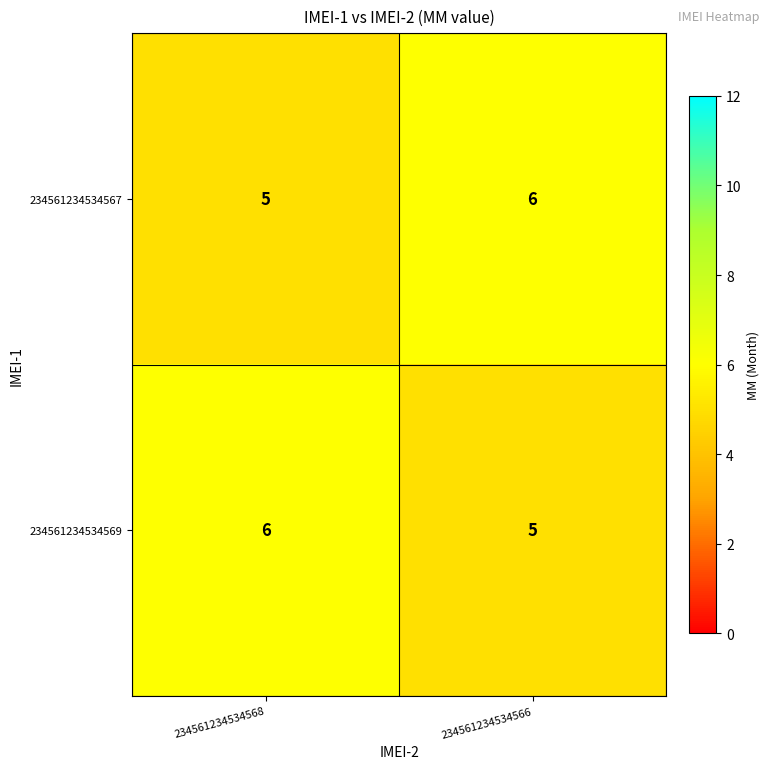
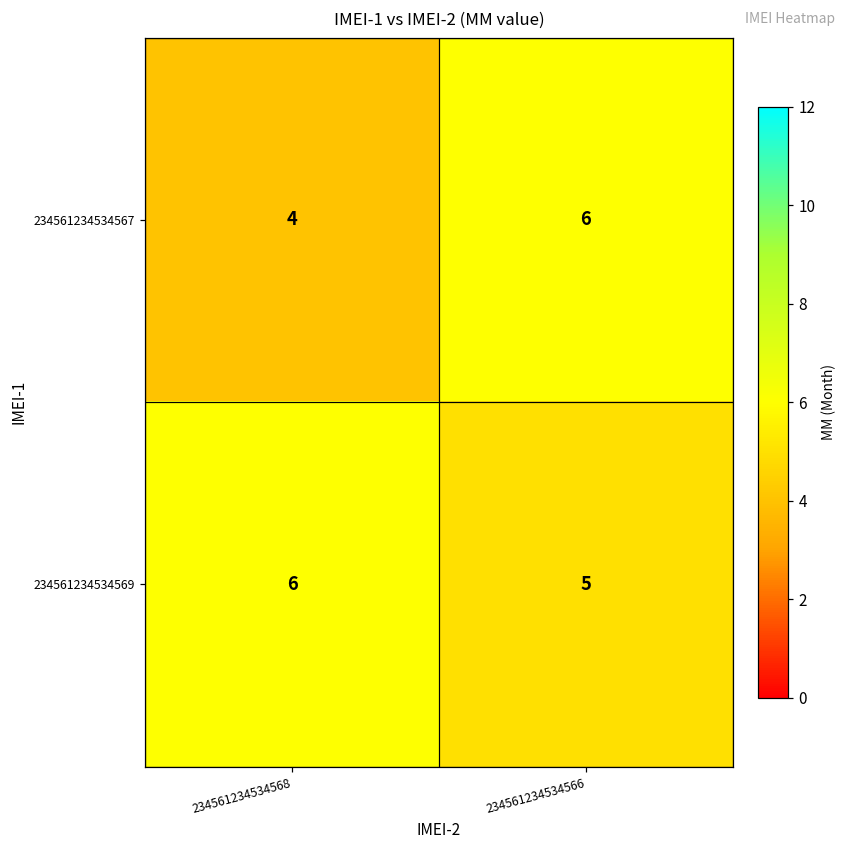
234561234534567, 234561234534568: 5 -> 4
